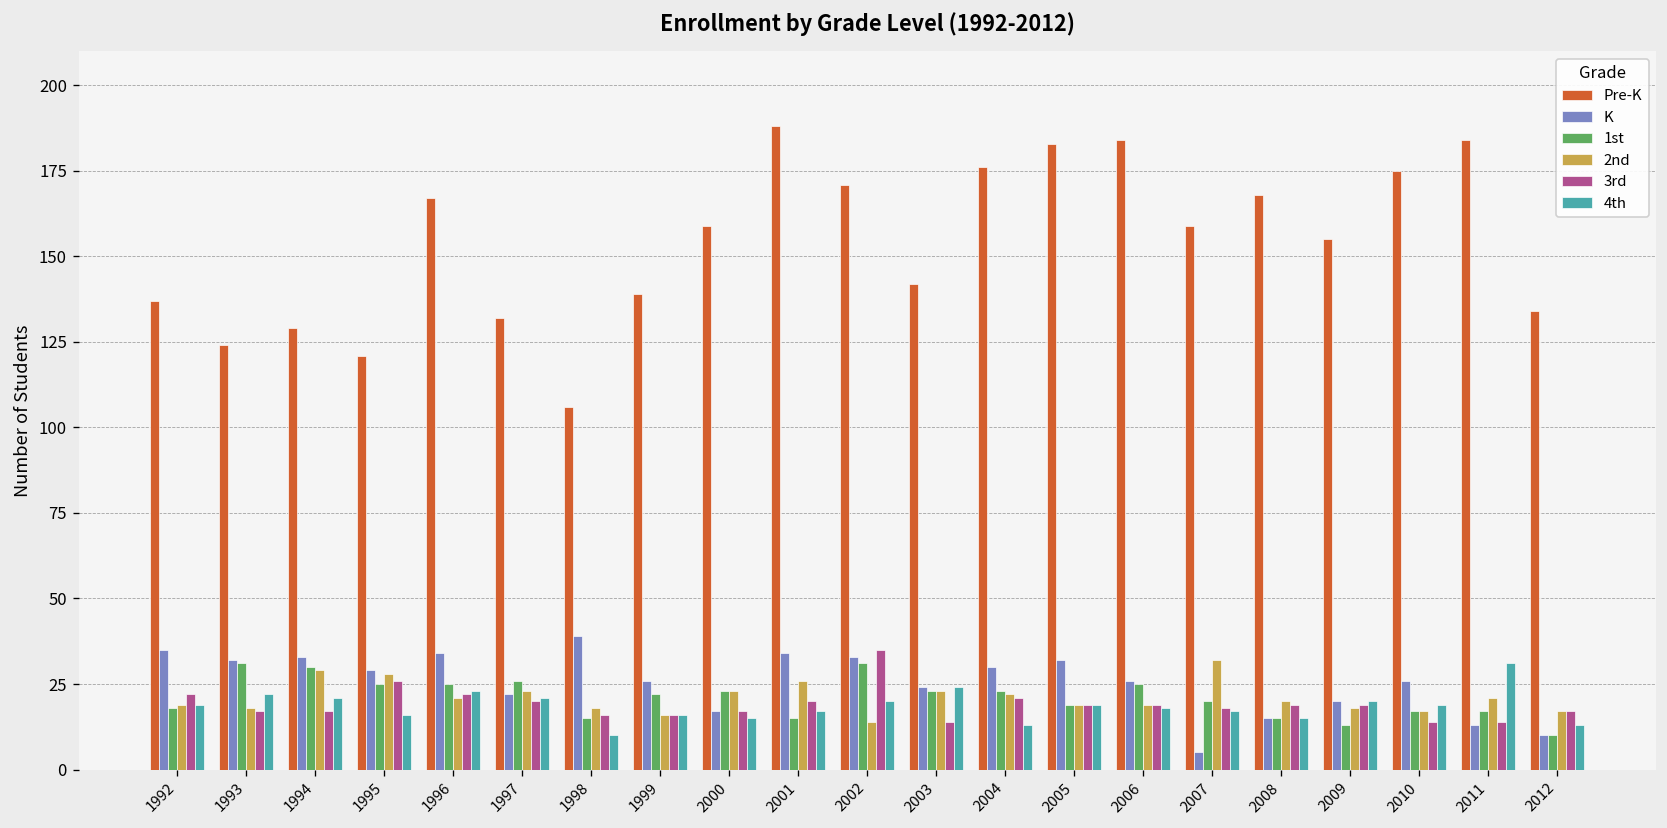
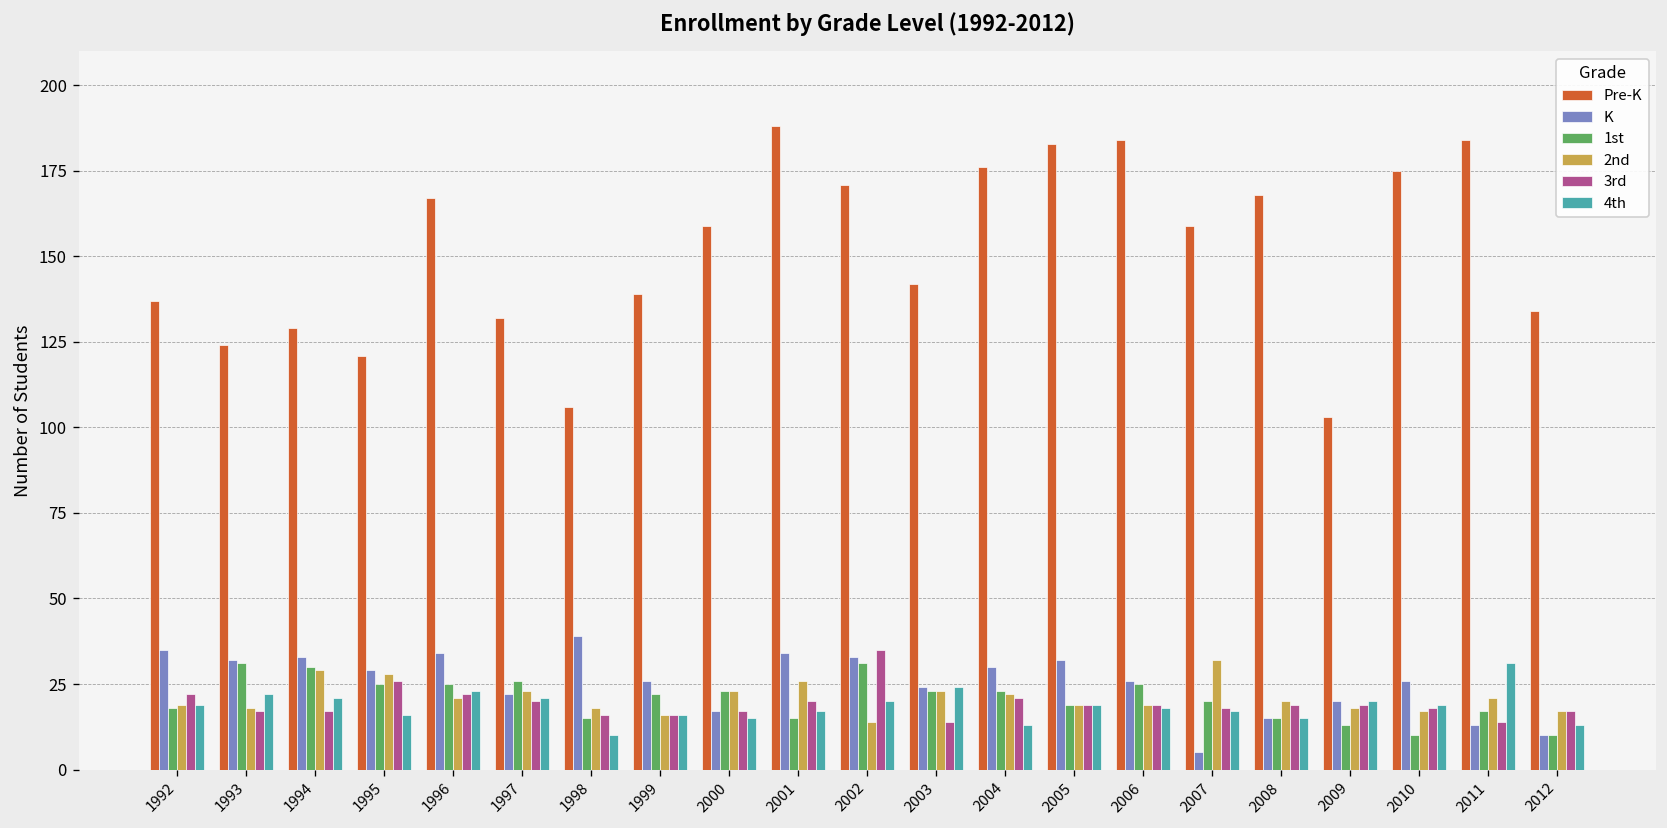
Pre-K, 2009: 155 -> 103
1st, 2010: 17 -> 10
3rd, 2010: 14 -> 18
